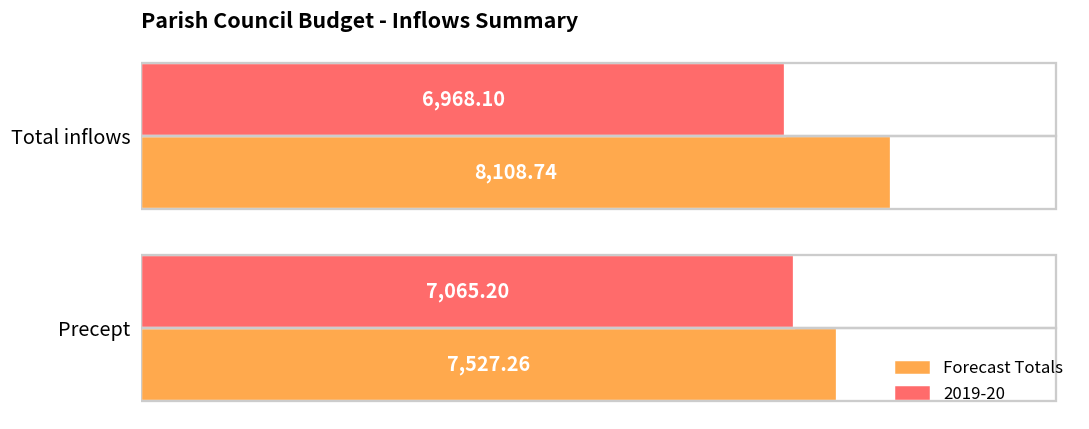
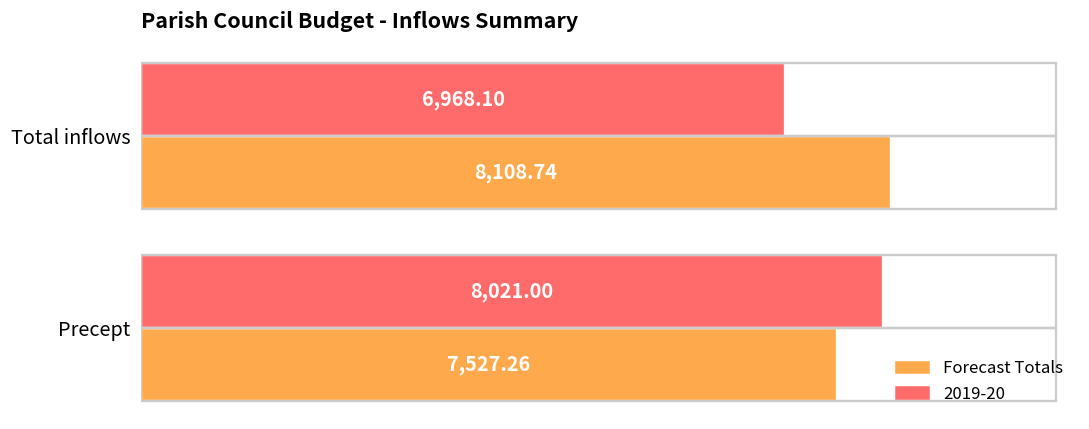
2019-20, Precept: 7,065.20 -> 8,021.00
